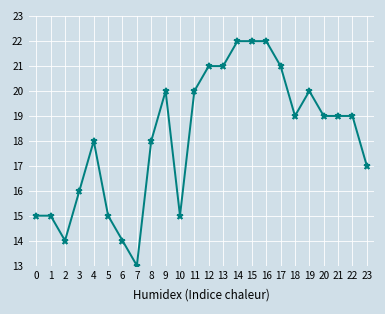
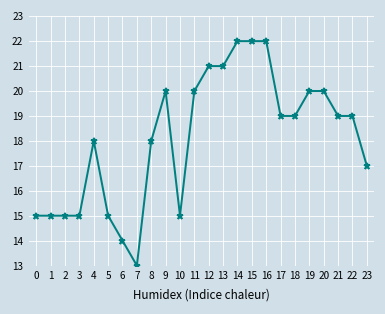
2: 14 -> 15
3: 16 -> 15
17: 21 -> 19
20: 19 -> 20
